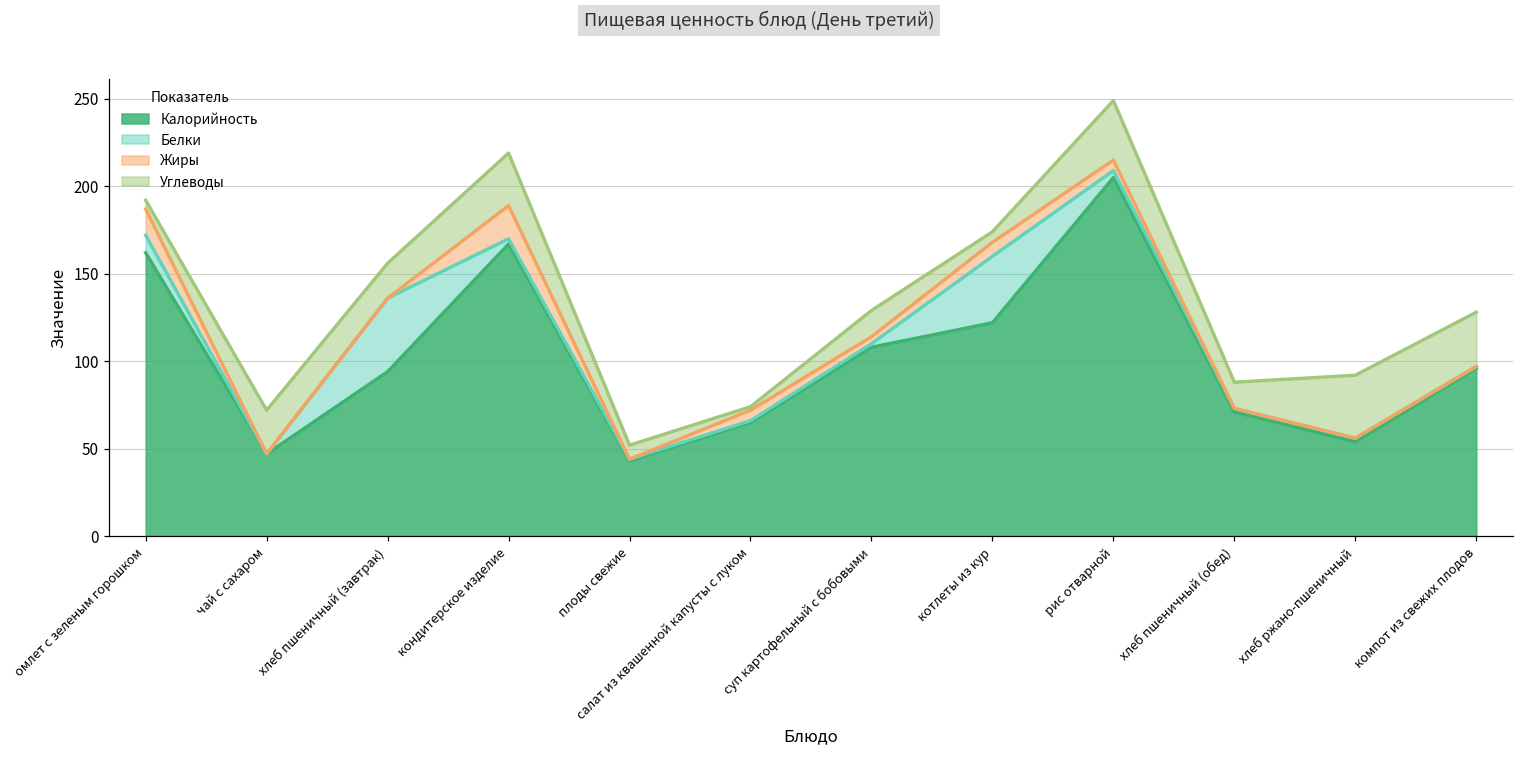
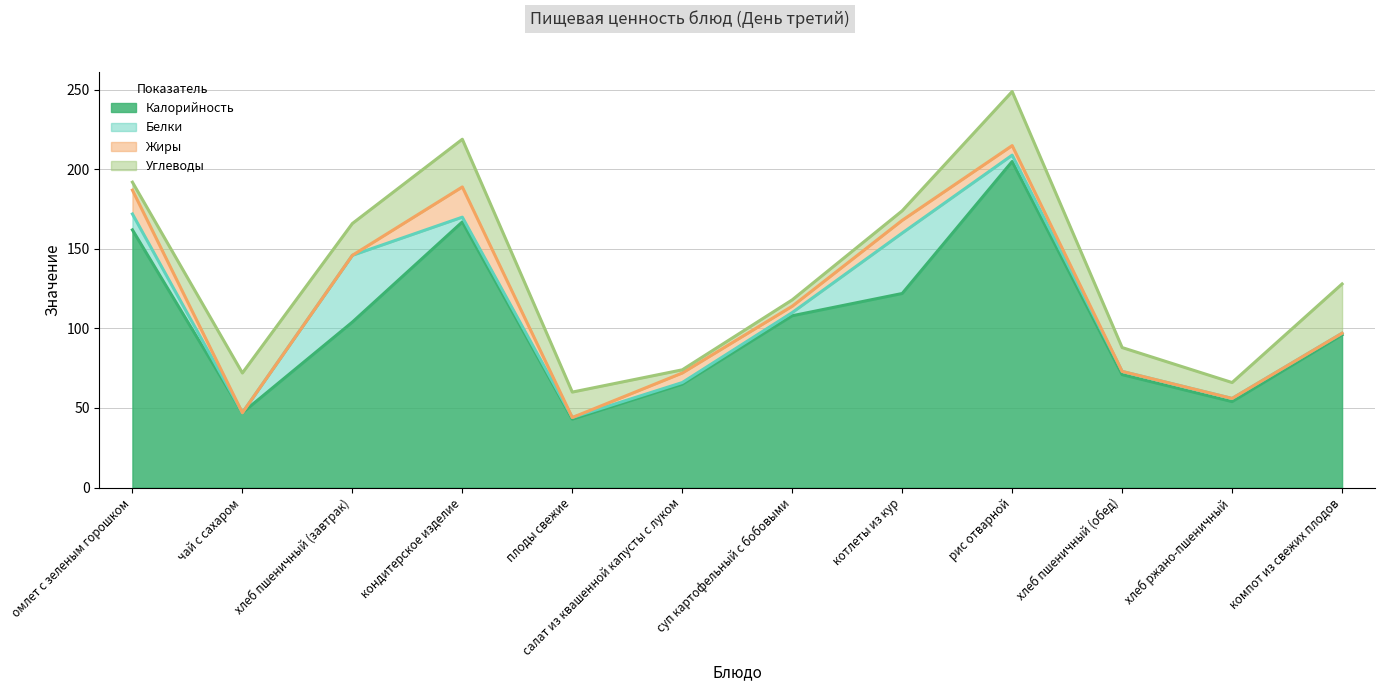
Калорийность, хлеб пшеничный (завтрак): 94 -> 104
Углеводы, плоды свежие: 8 -> 16
Углеводы, суп картофельный с бобовыми: 15 -> 4
Углеводы, хлеб ржано-пшеничный: 36 -> 10
